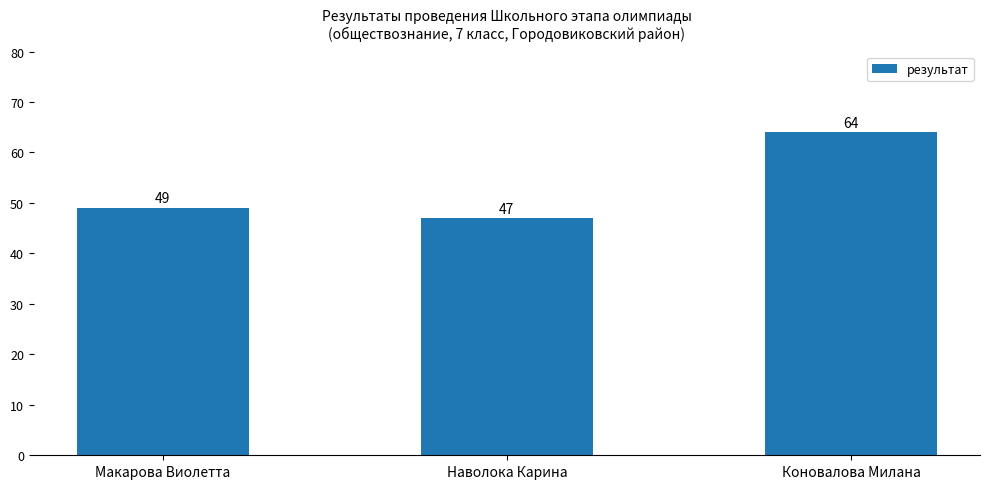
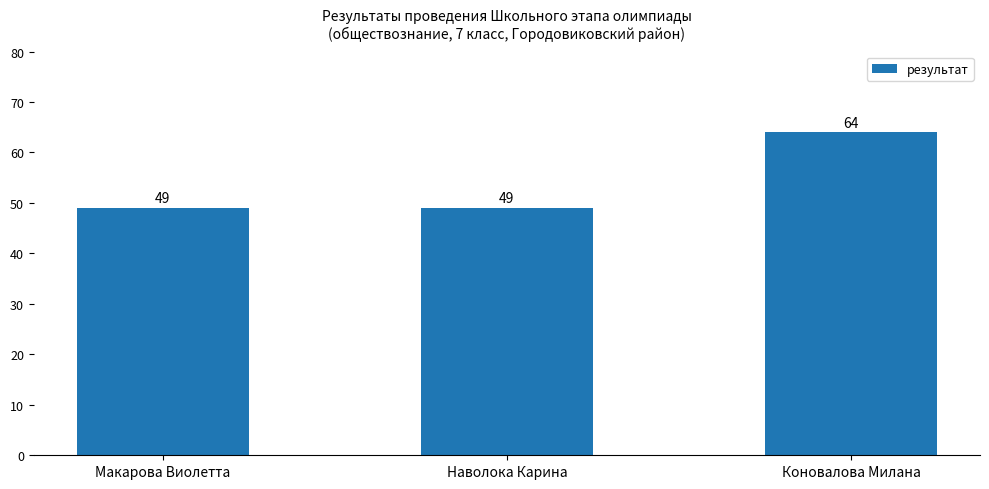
Наволока Карина: 47 -> 49
